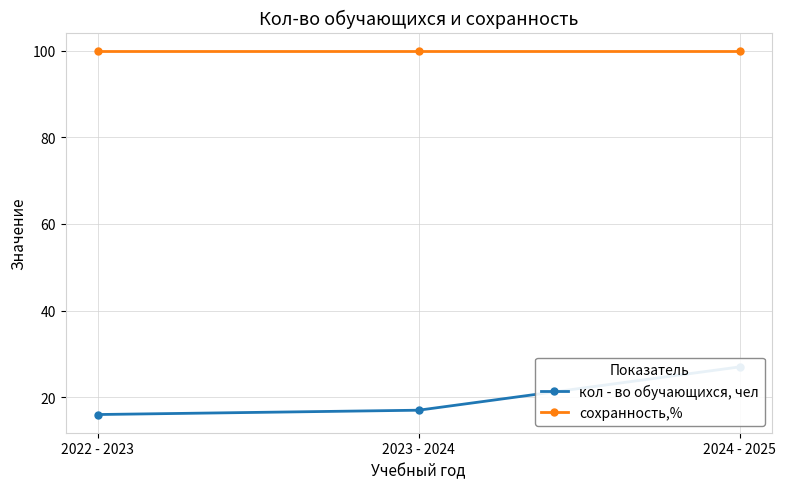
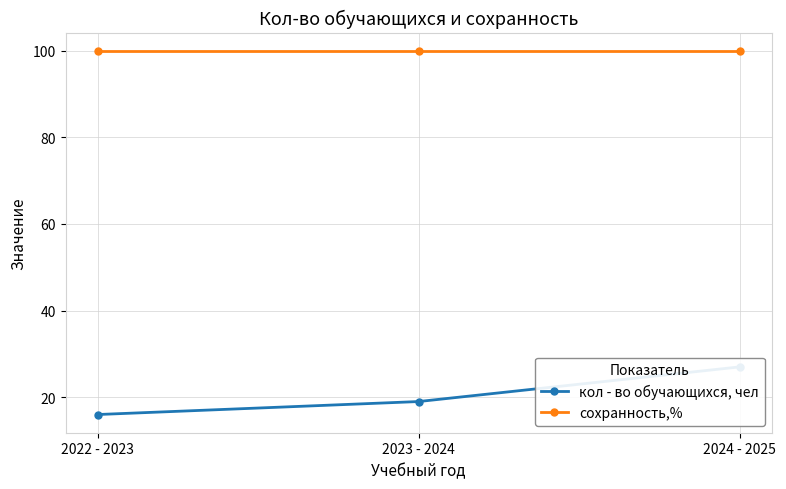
кол - во обучающихся, чел, 2023 - 2024: 17 -> 19
